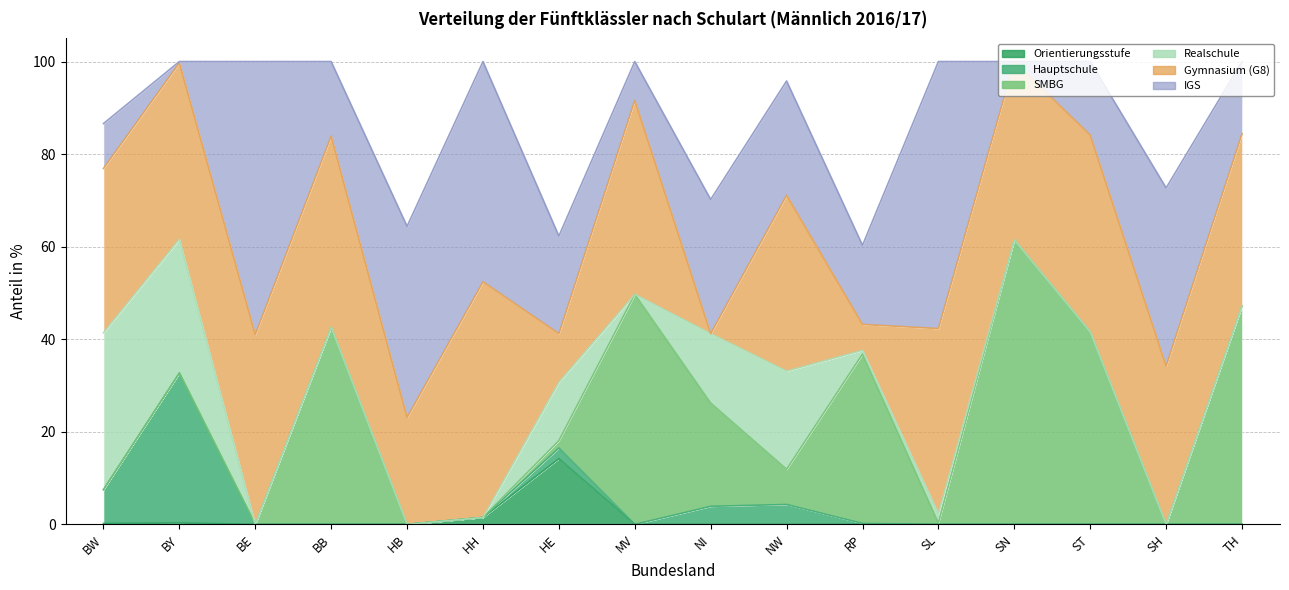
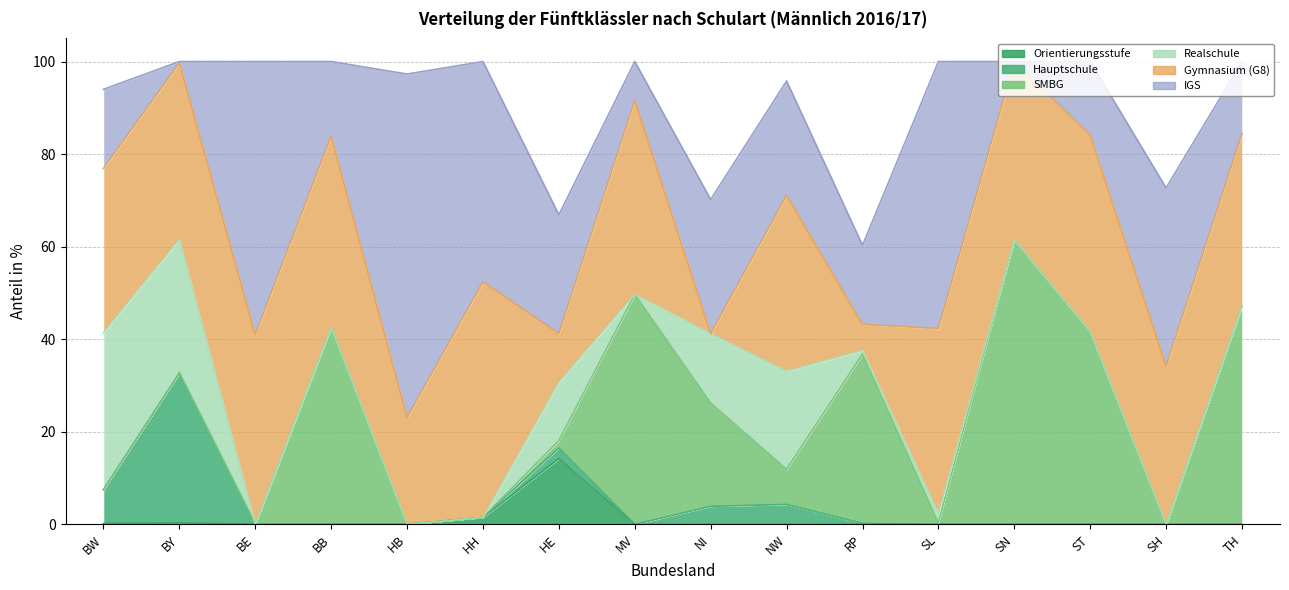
IGS, BW: 10 -> 17
IGS, HB: 41 -> 74
IGS, HE: 21 -> 26
